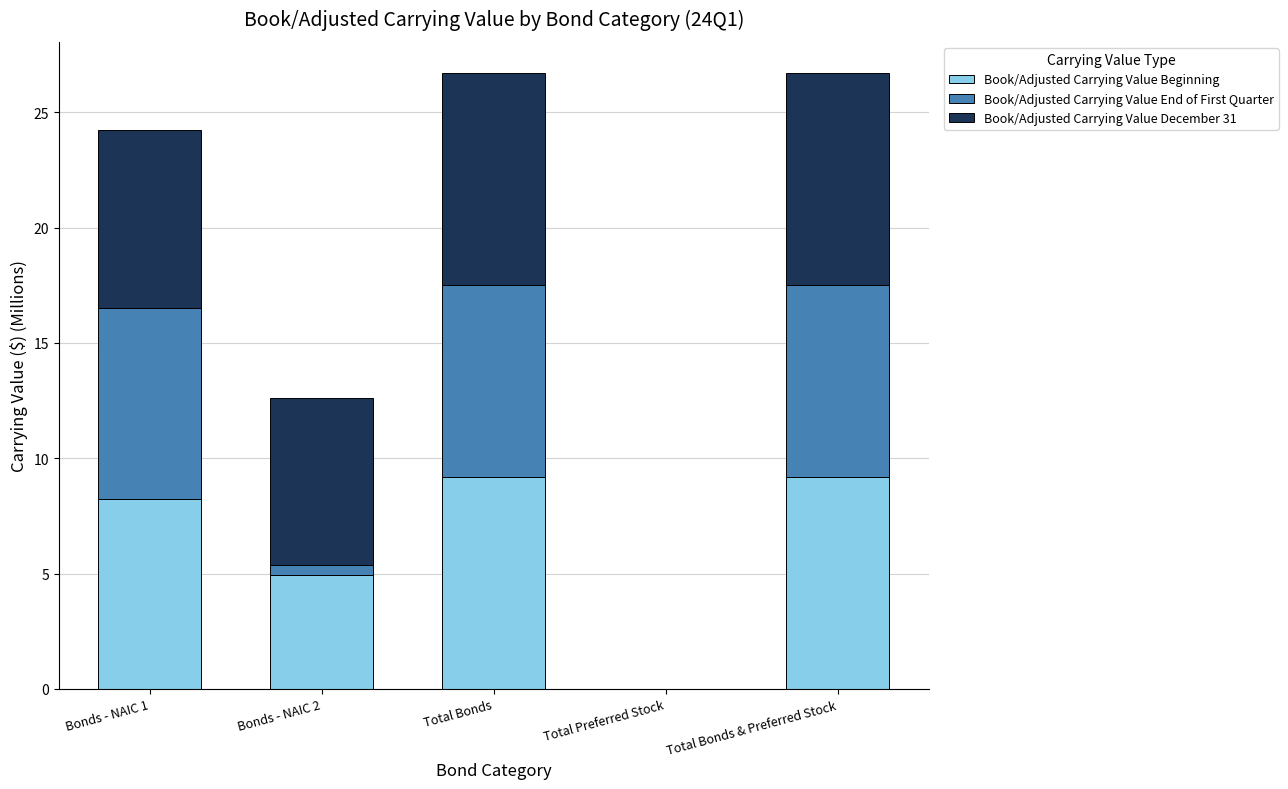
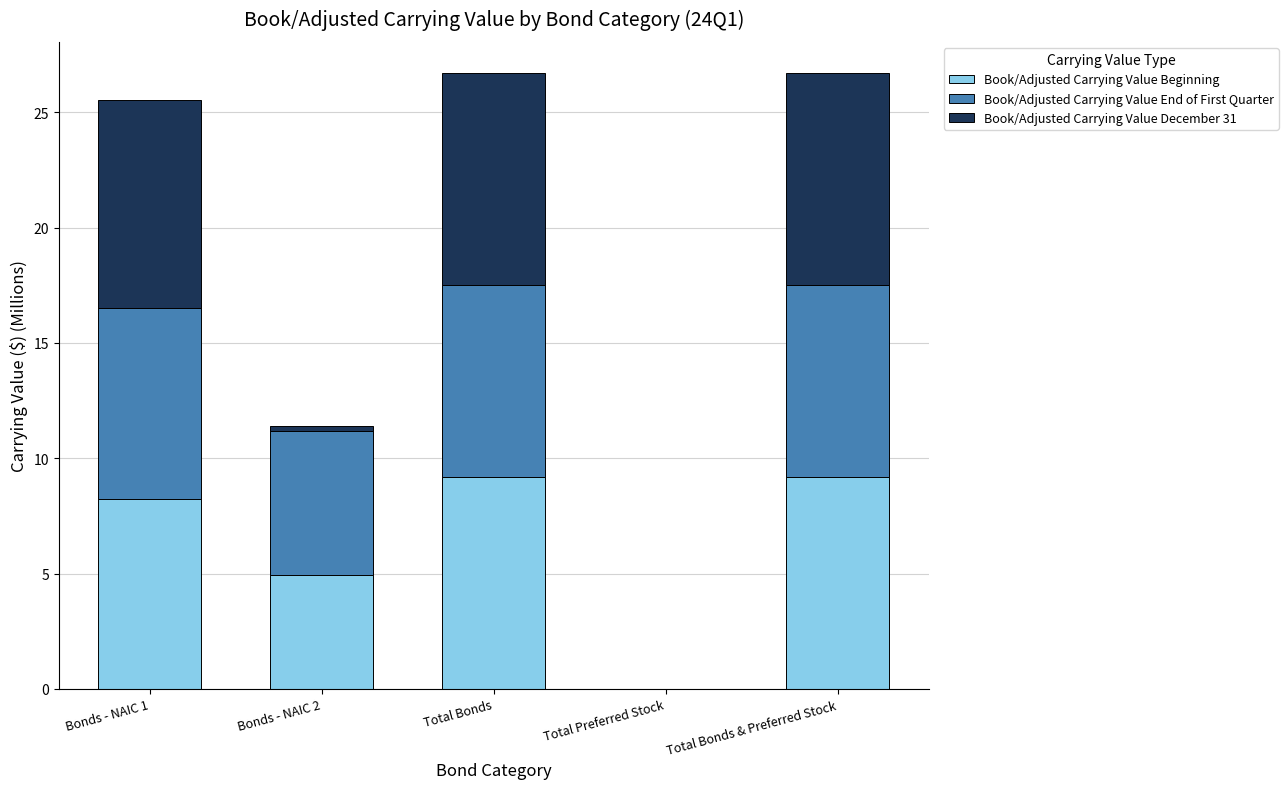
Book/Adjusted Carrying Value December 31, Bonds - NAIC 1: 7.7 -> 9.0
Book/Adjusted Carrying Value End of First Quarter, Bonds - NAIC 2: 0.4 -> 6.2
Book/Adjusted Carrying Value December 31, Bonds - NAIC 2: 7.2 -> 0.2
